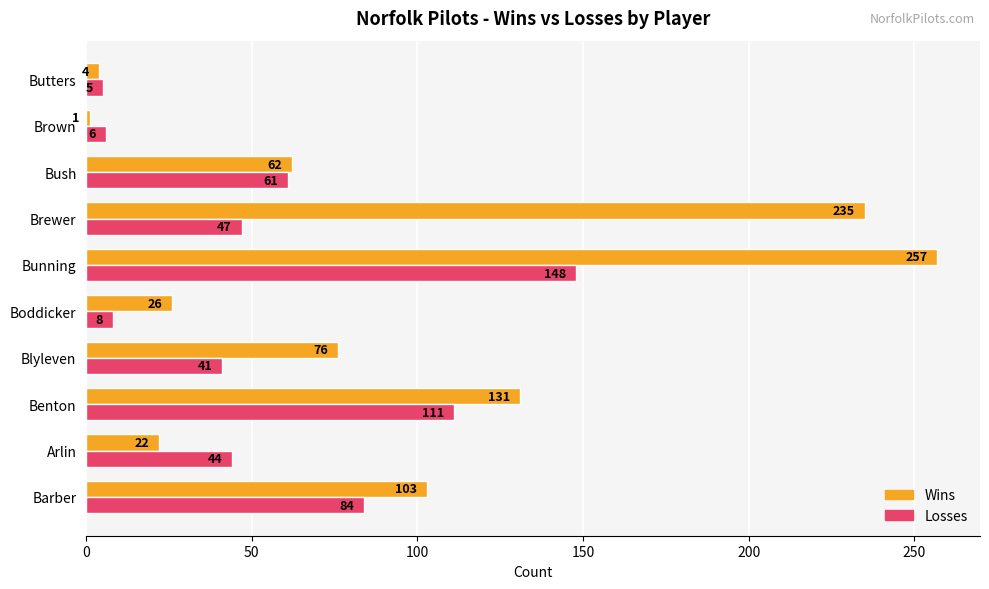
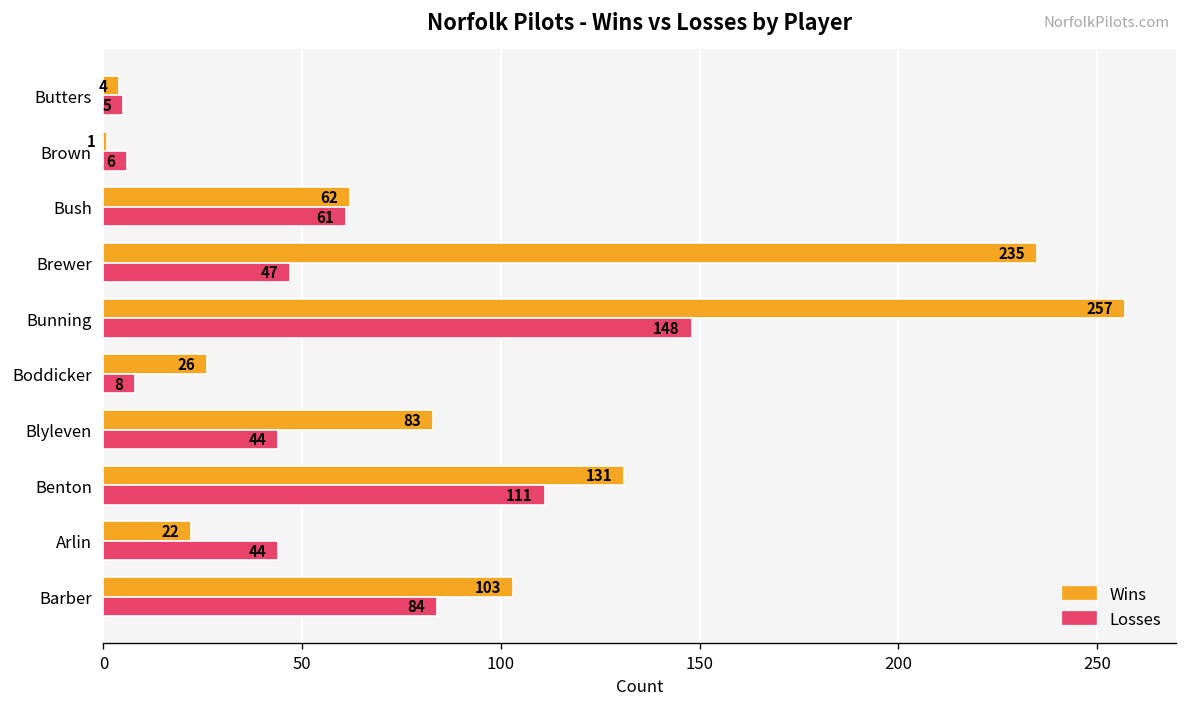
Wins, Blyleven: 76 -> 83
Losses, Blyleven: 41 -> 44
